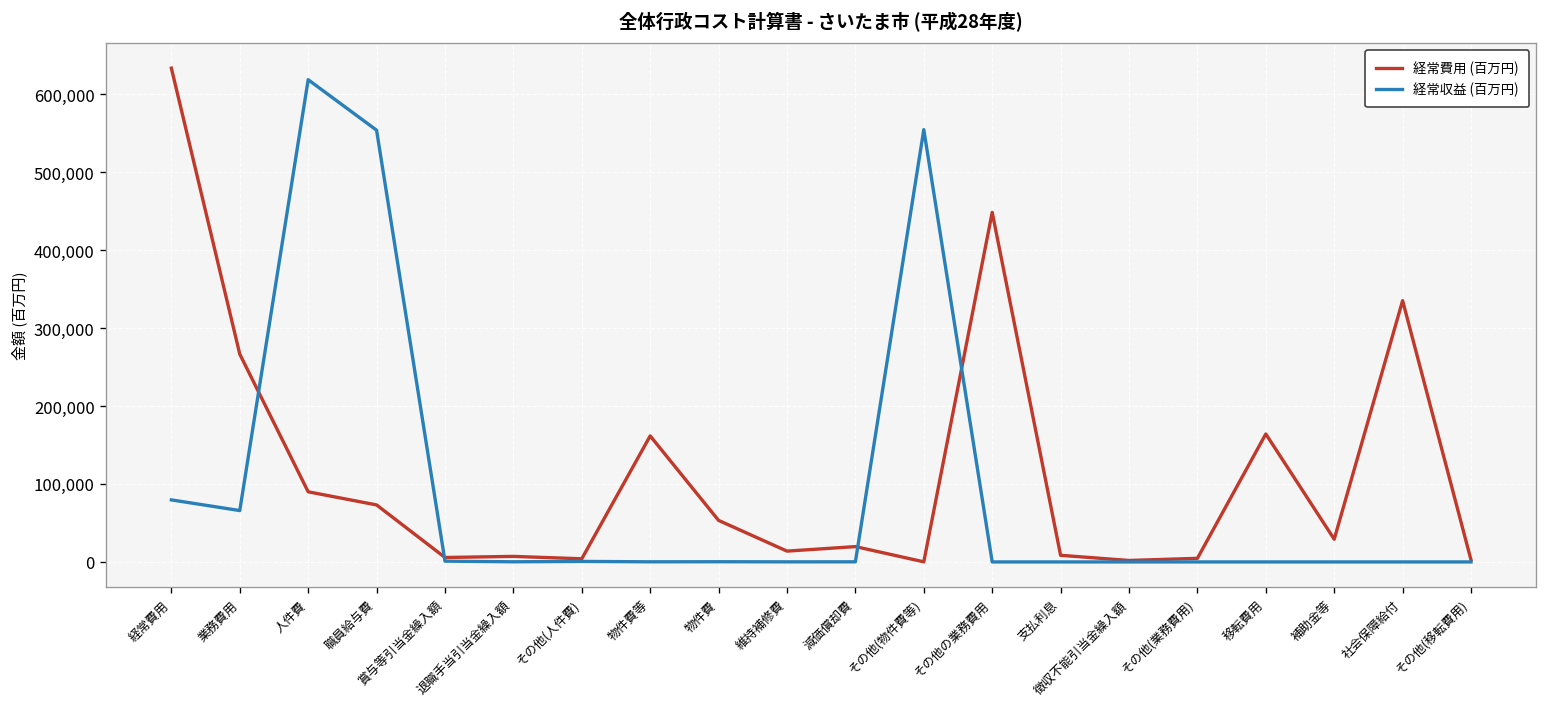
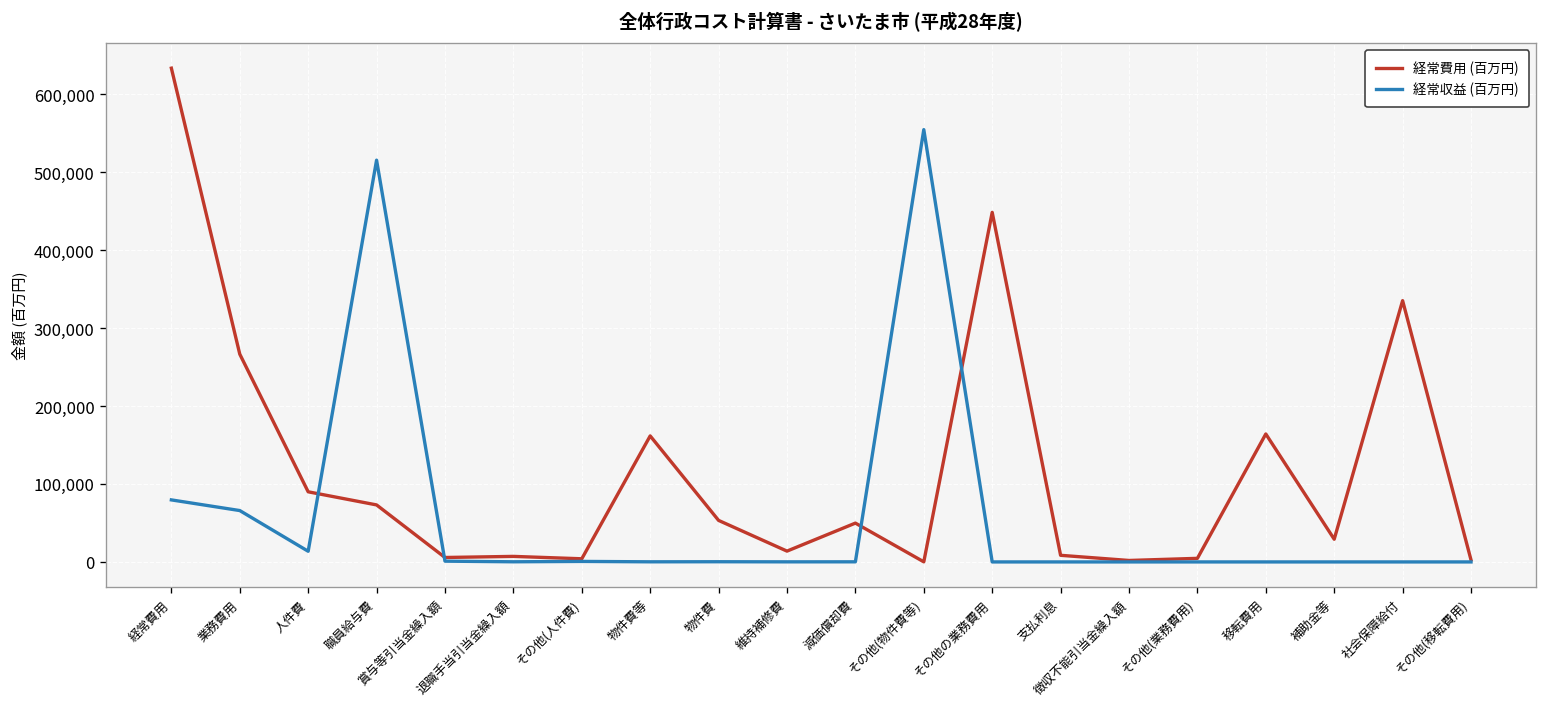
経常収益 (百万円), 人件費: 620,000 -> 10,000
経常収益 (百万円), 職員給与費: 550,000 -> 520,000
経常費用 (百万円), 減価償却費: 20,000 -> 50,000
